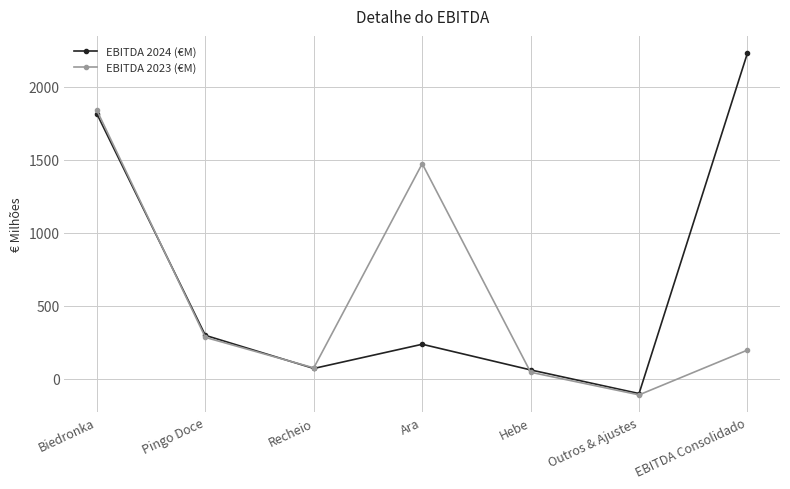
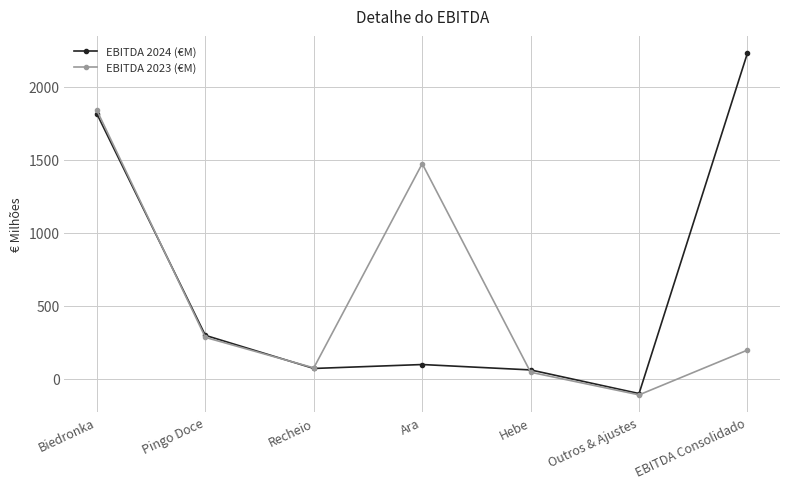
EBITDA 2024 (€M), Ara: 240 -> 100
